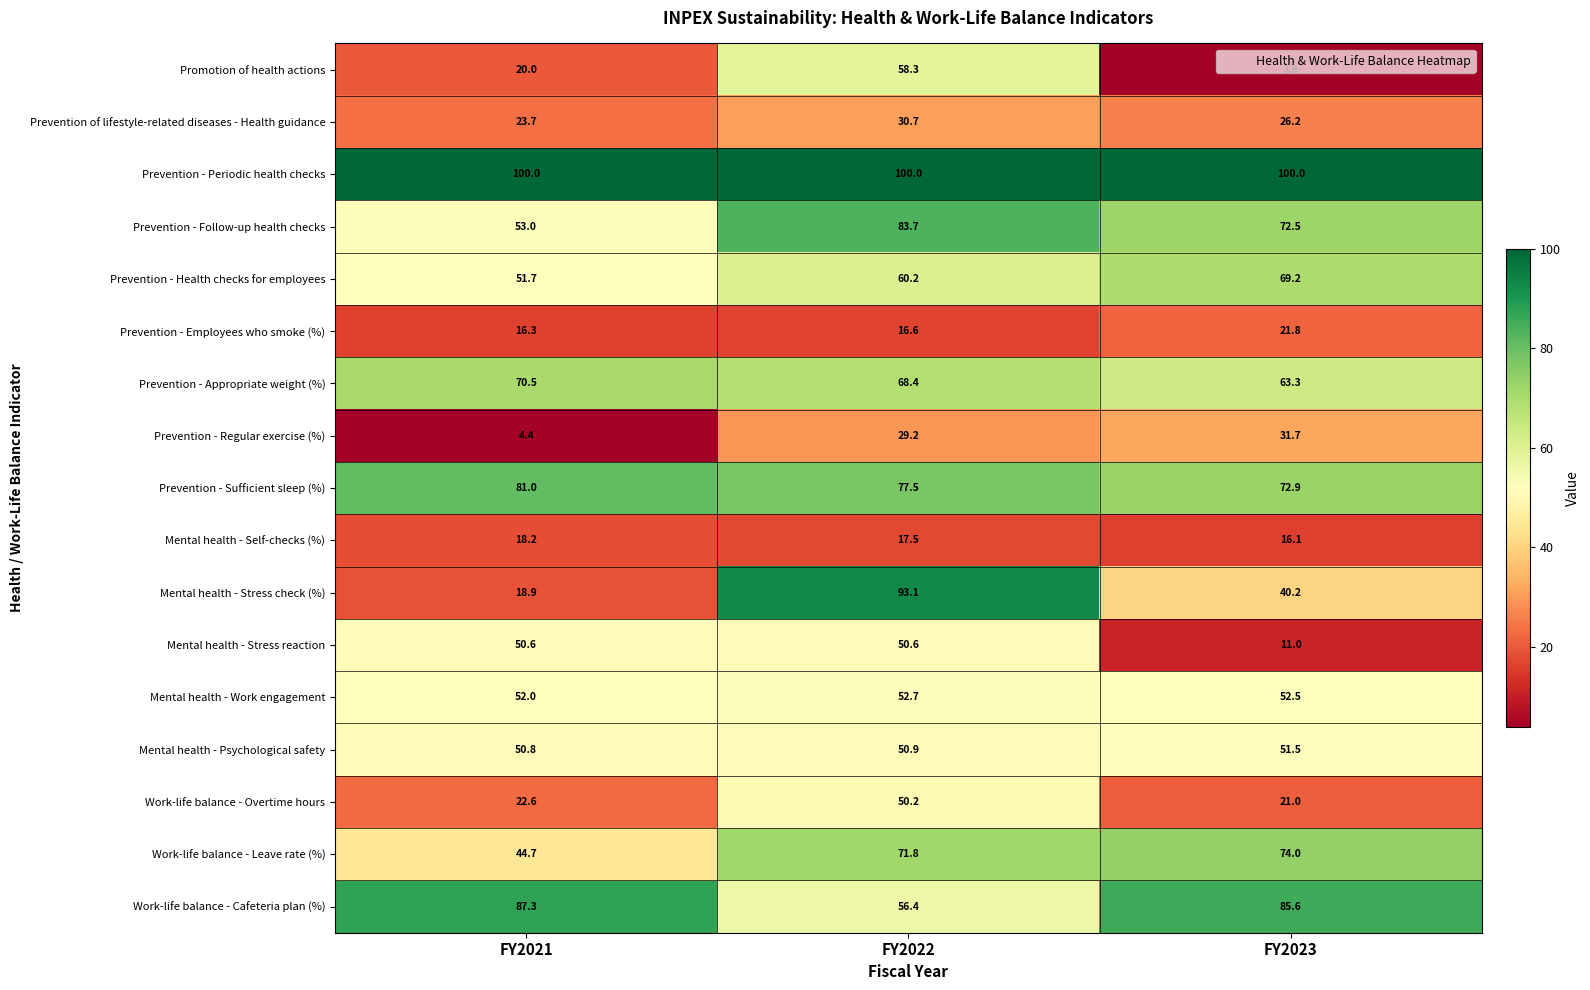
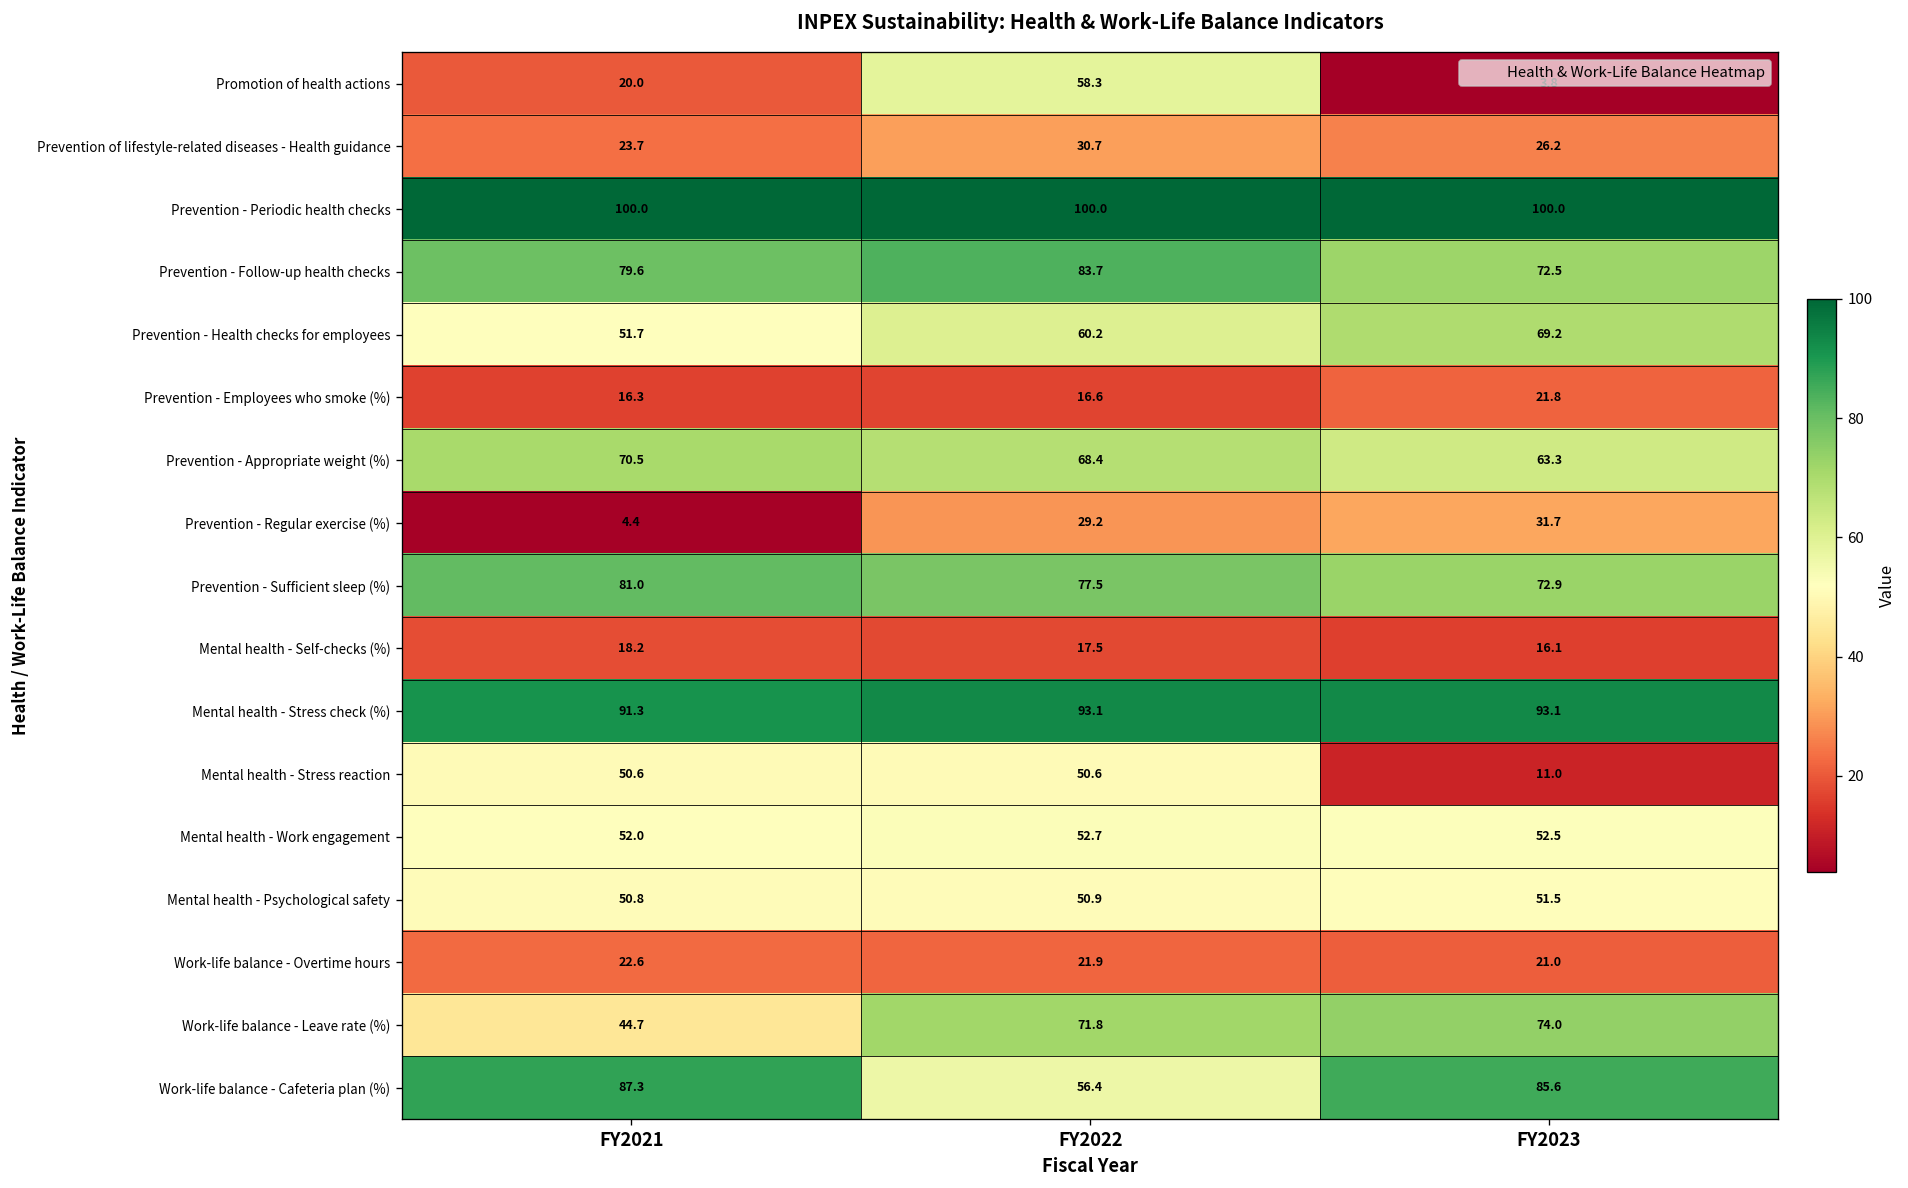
Prevention - Follow-up health checks, FY2021: 53.0 -> 79.6
Mental health - Stress check (%), FY2021: 18.9 -> 91.3
Mental health - Stress check (%), FY2023: 40.2 -> 93.1
Work-life balance - Overtime hours, FY2022: 50.2 -> 21.9
